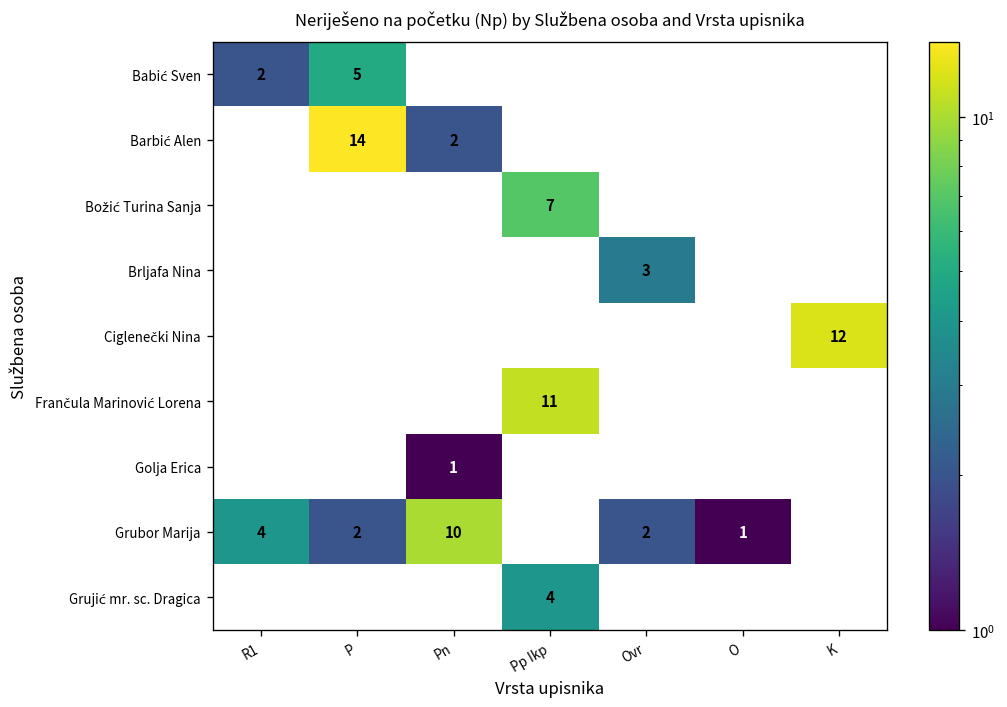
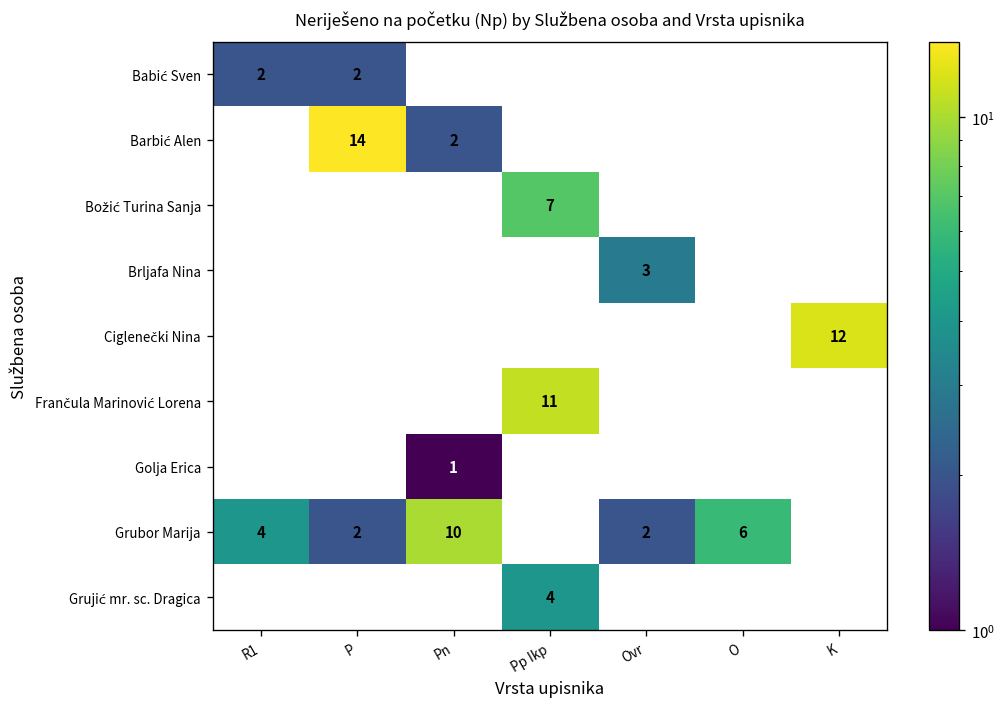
Babić Sven, P: 5 -> 2
Grubor Marija, O: 1 -> 6
